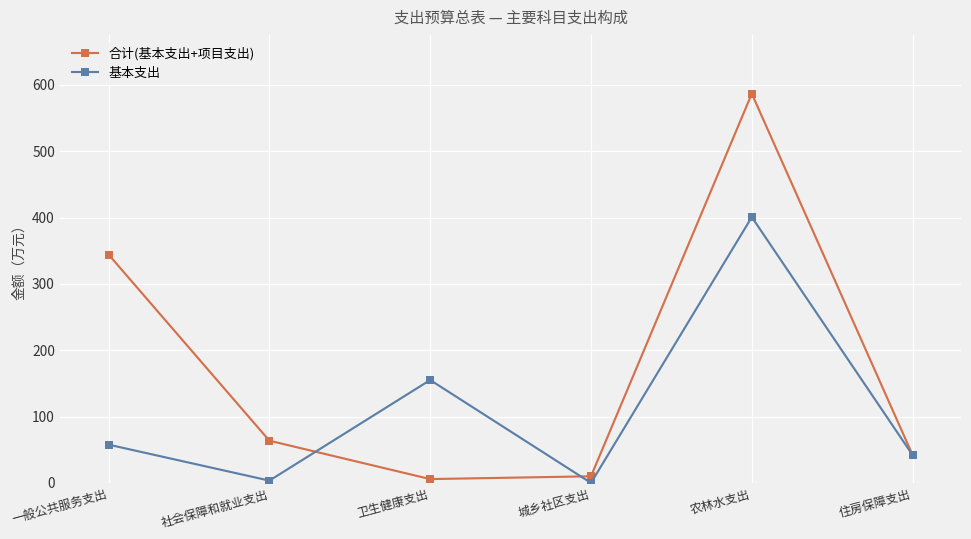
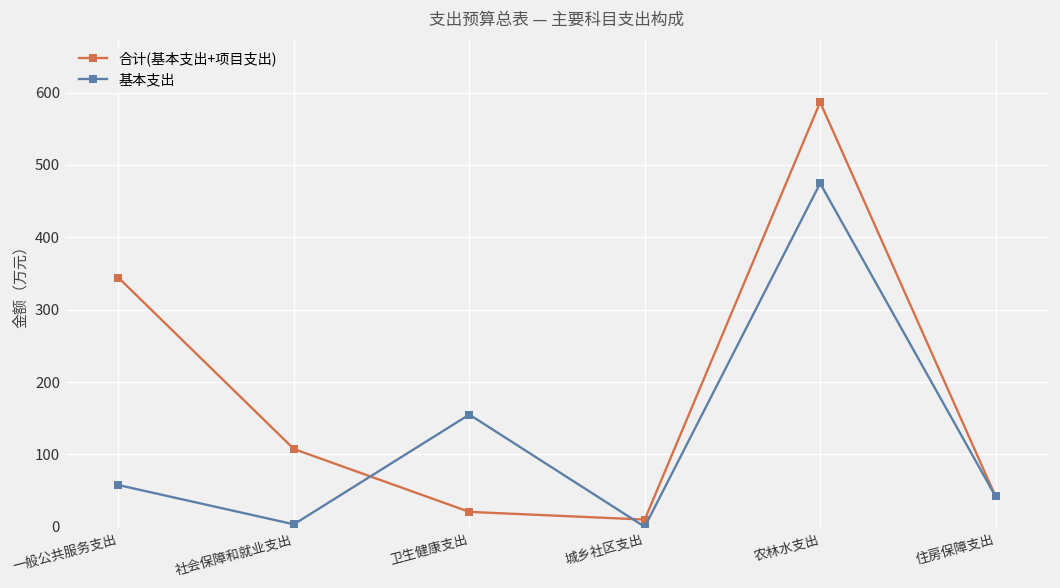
合计(基本支出+项目支出), 社会保障和就业支出: 60 -> 110
合计(基本支出+项目支出), 卫生健康支出: 10 -> 20
基本支出, 农林水支出: 400 -> 470
